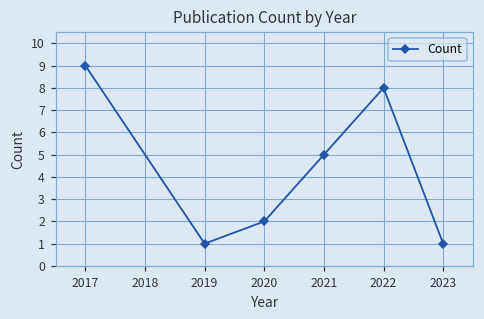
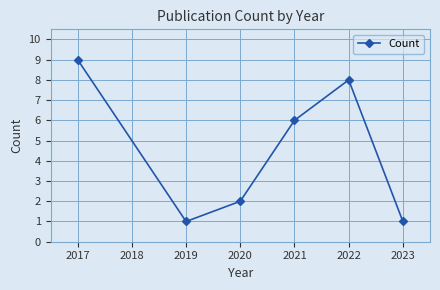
2021: 5 -> 6
